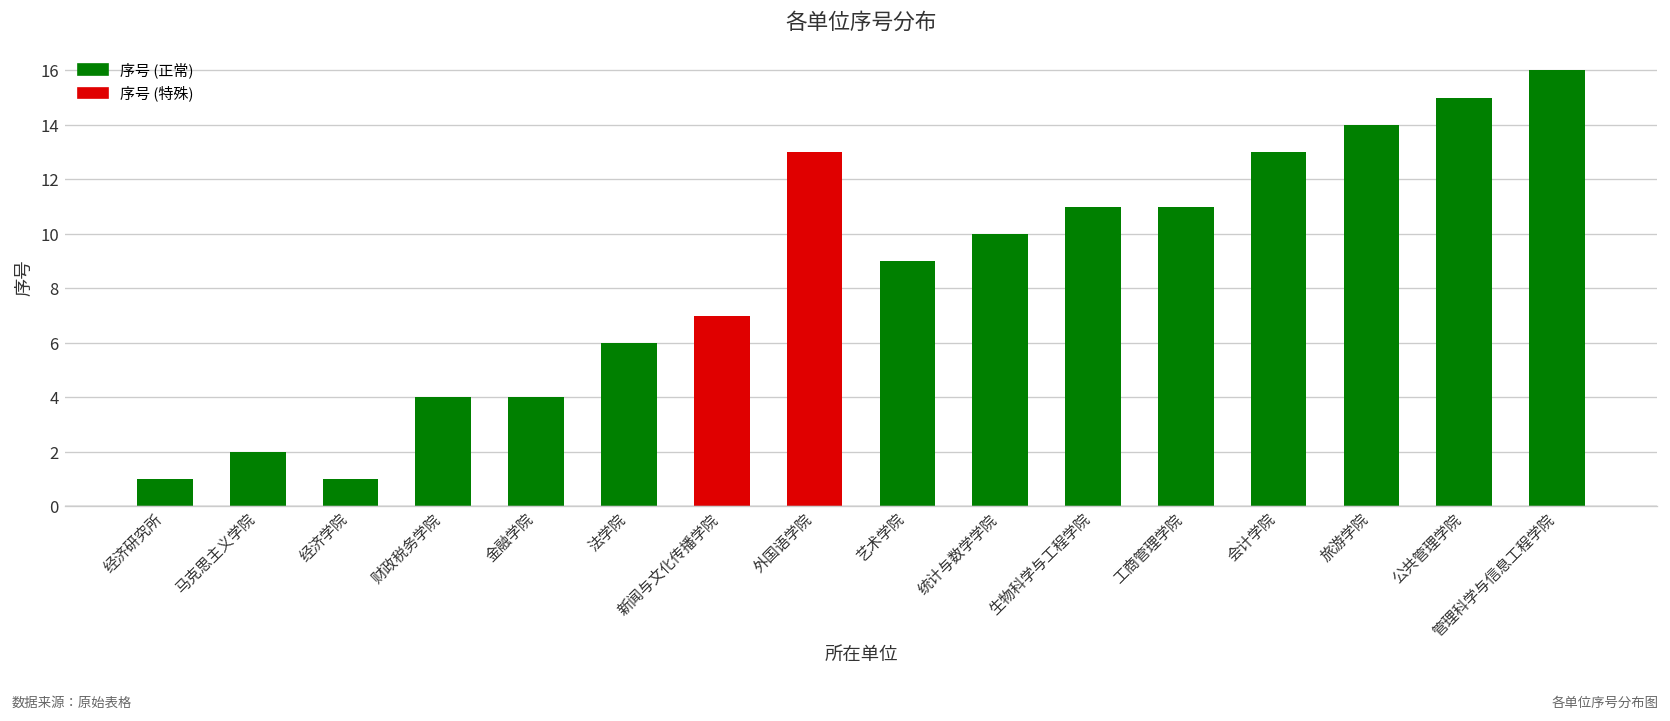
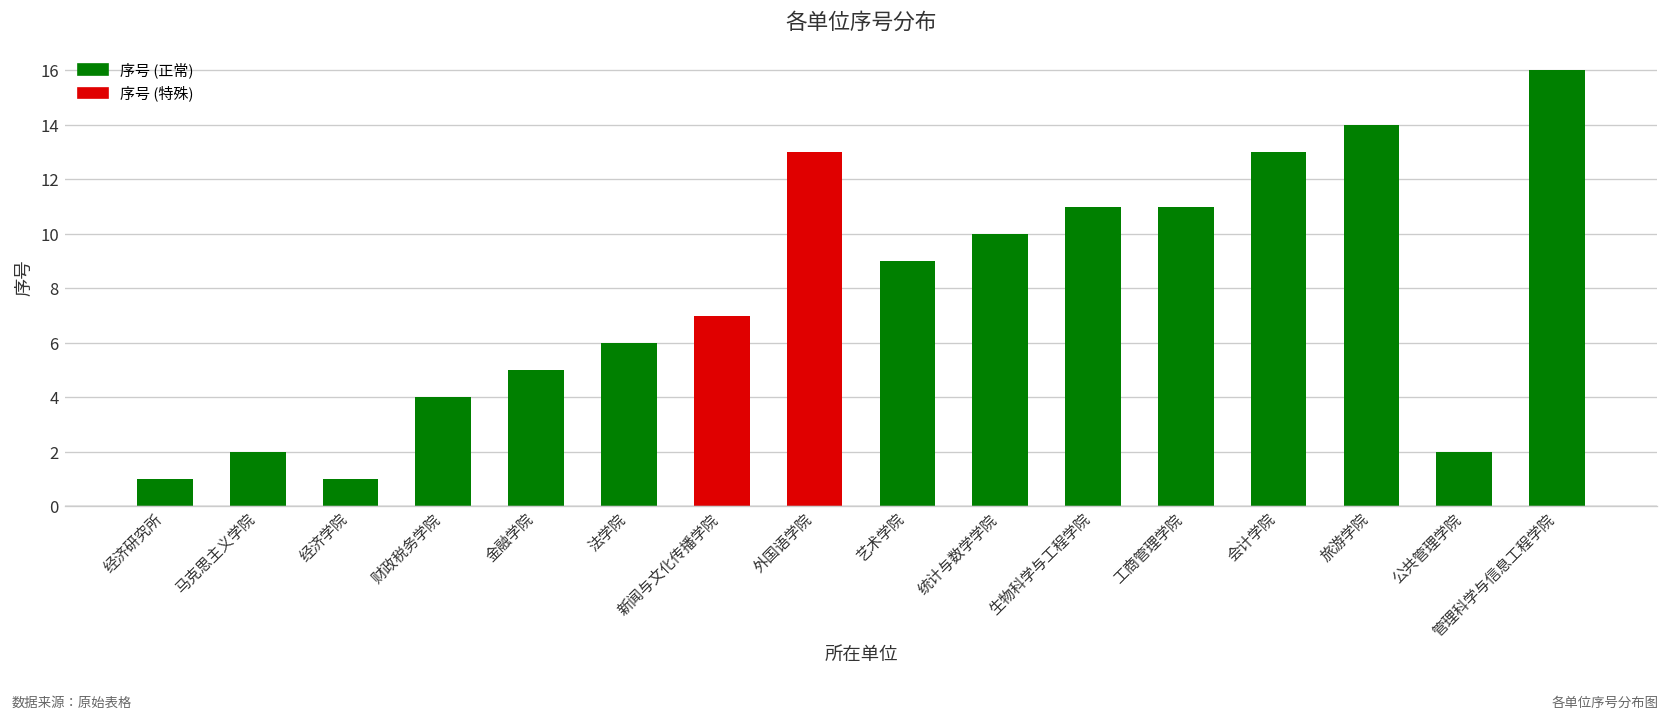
金融学院: 4 -> 5
公共管理学院: 15 -> 2
